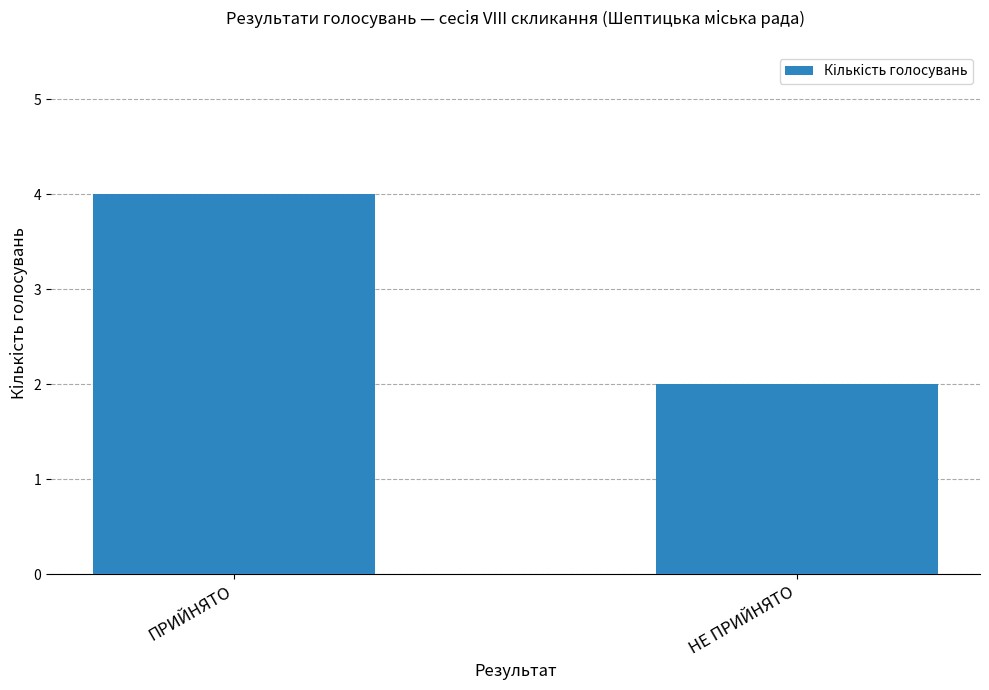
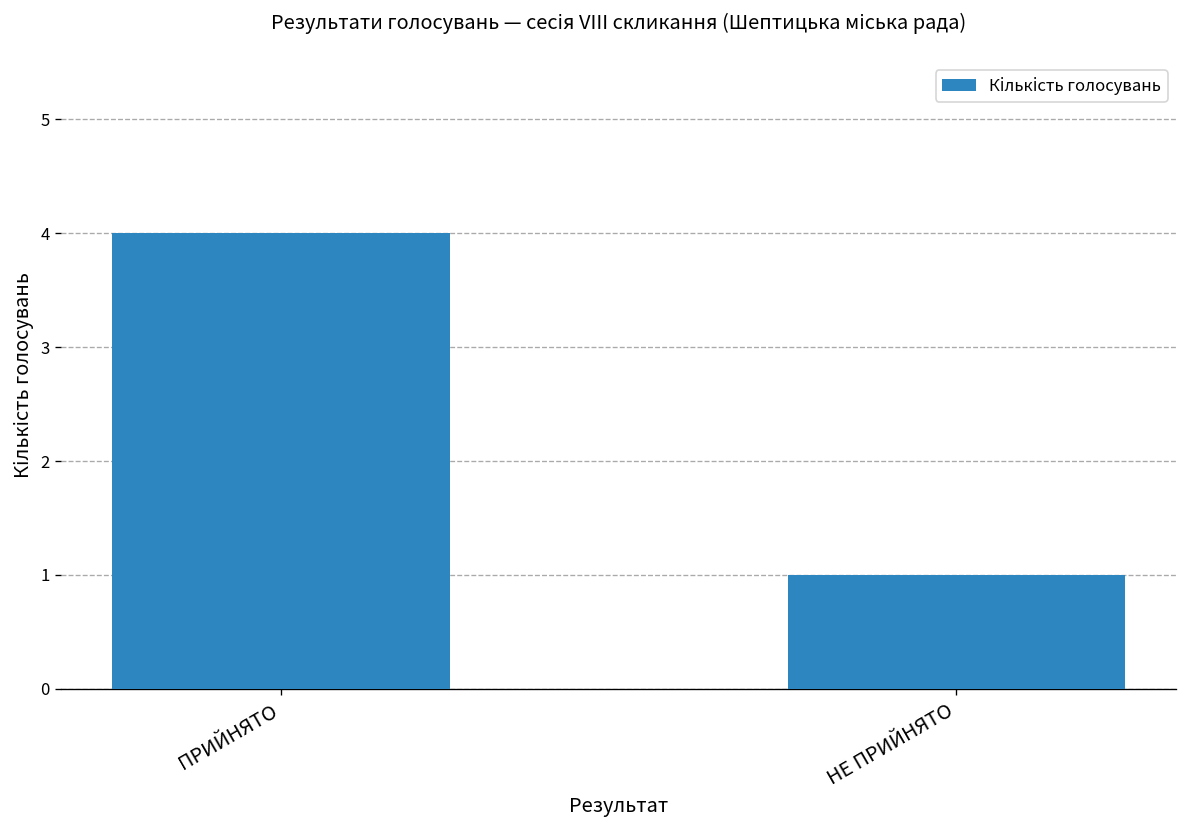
НЕ ПРИЙНЯТО: 2 -> 1
